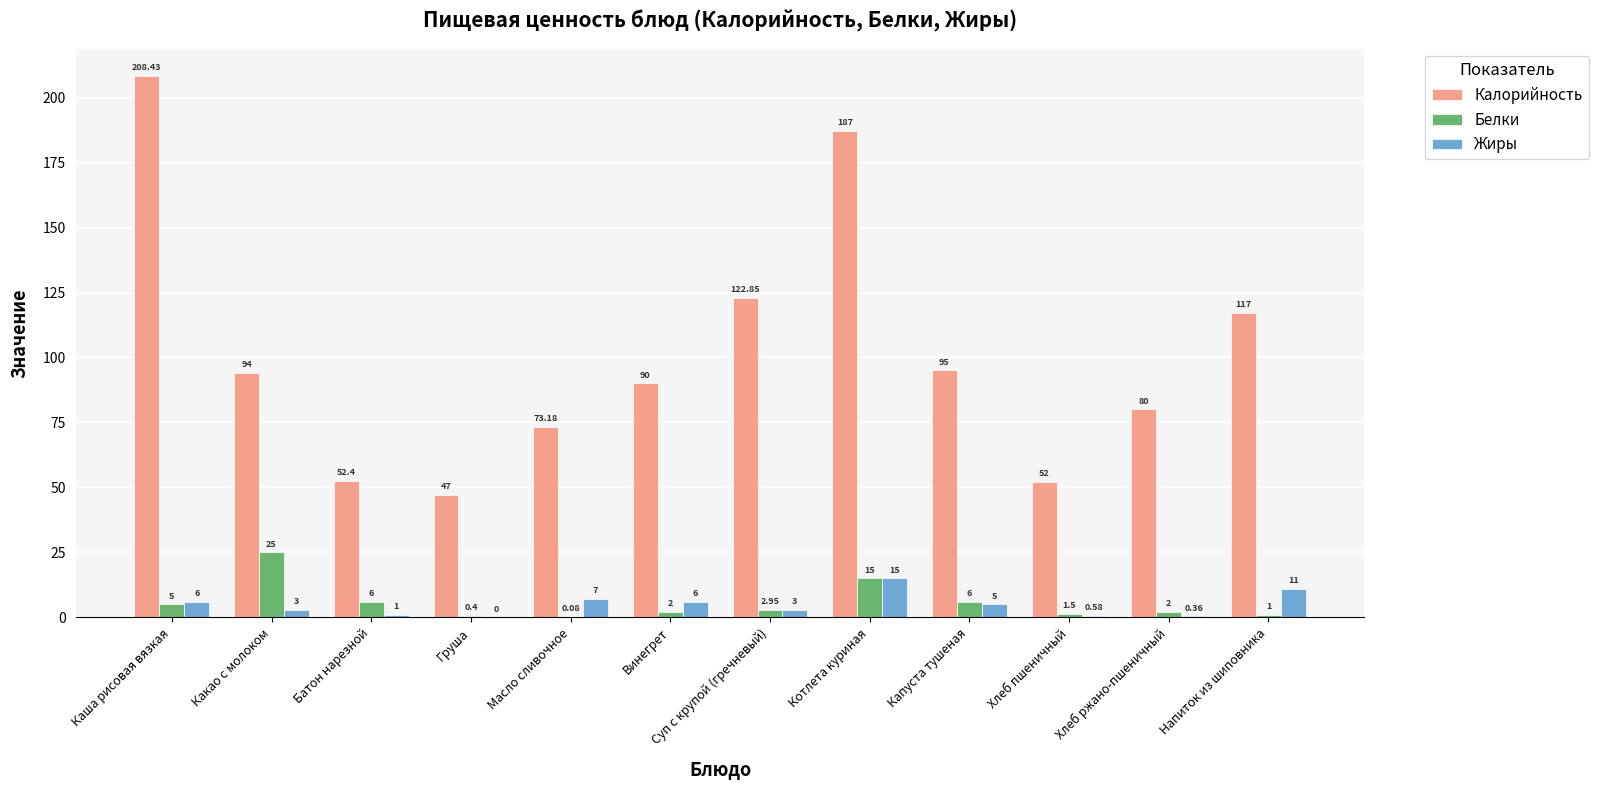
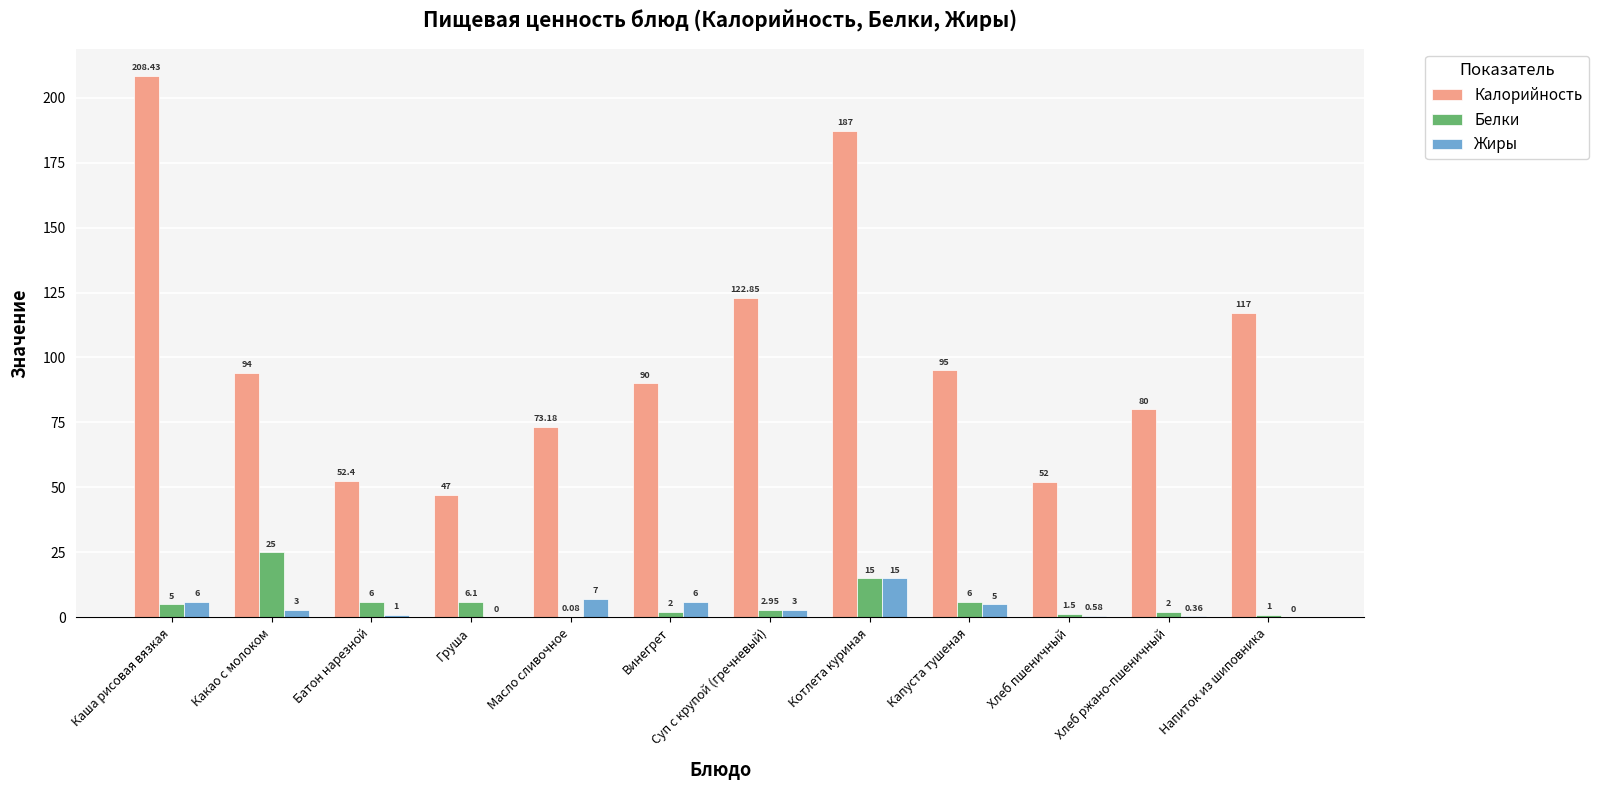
Белки, Груша: 0.4 -> 6.1
Жиры, Напиток из шиповника: 11 -> 0
